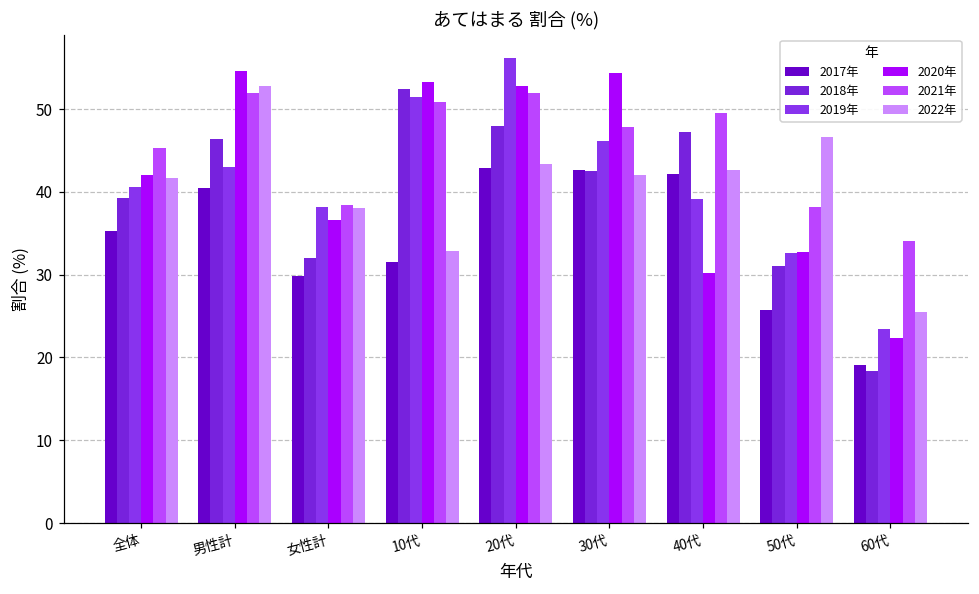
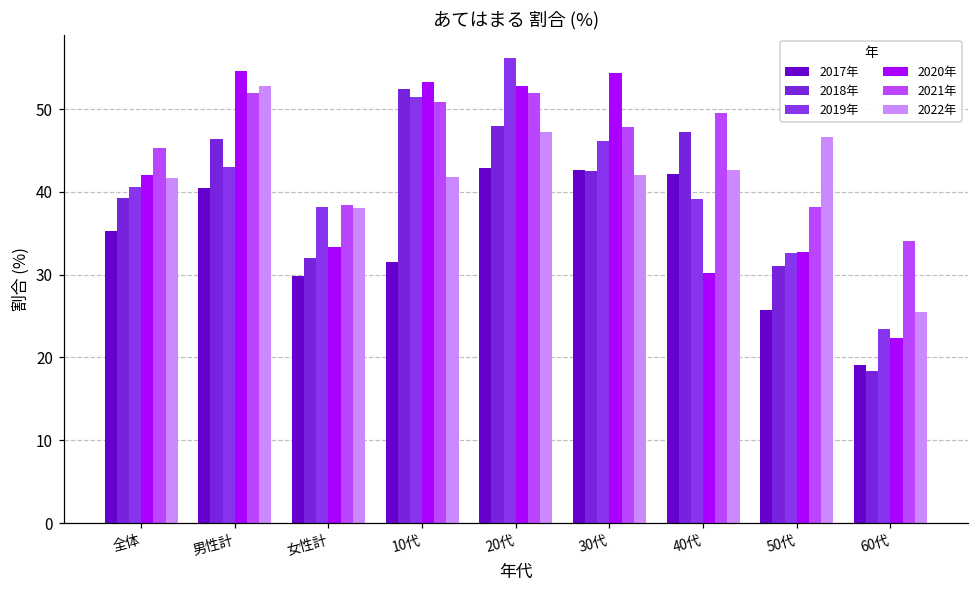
2020年, 女性計: 37 -> 33
2022年, 10代: 33 -> 42
2022年, 20代: 43 -> 47
